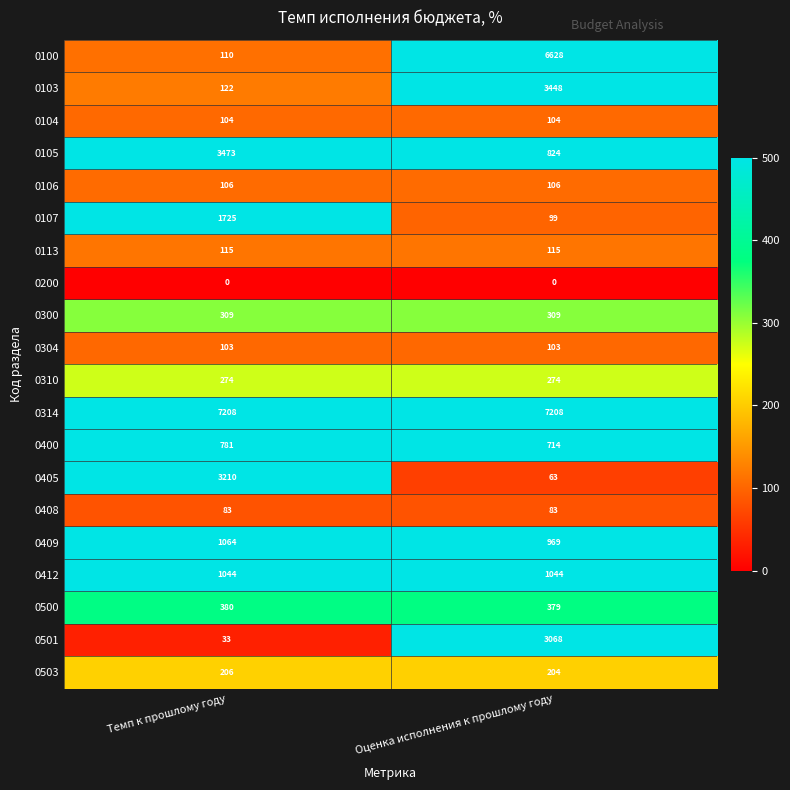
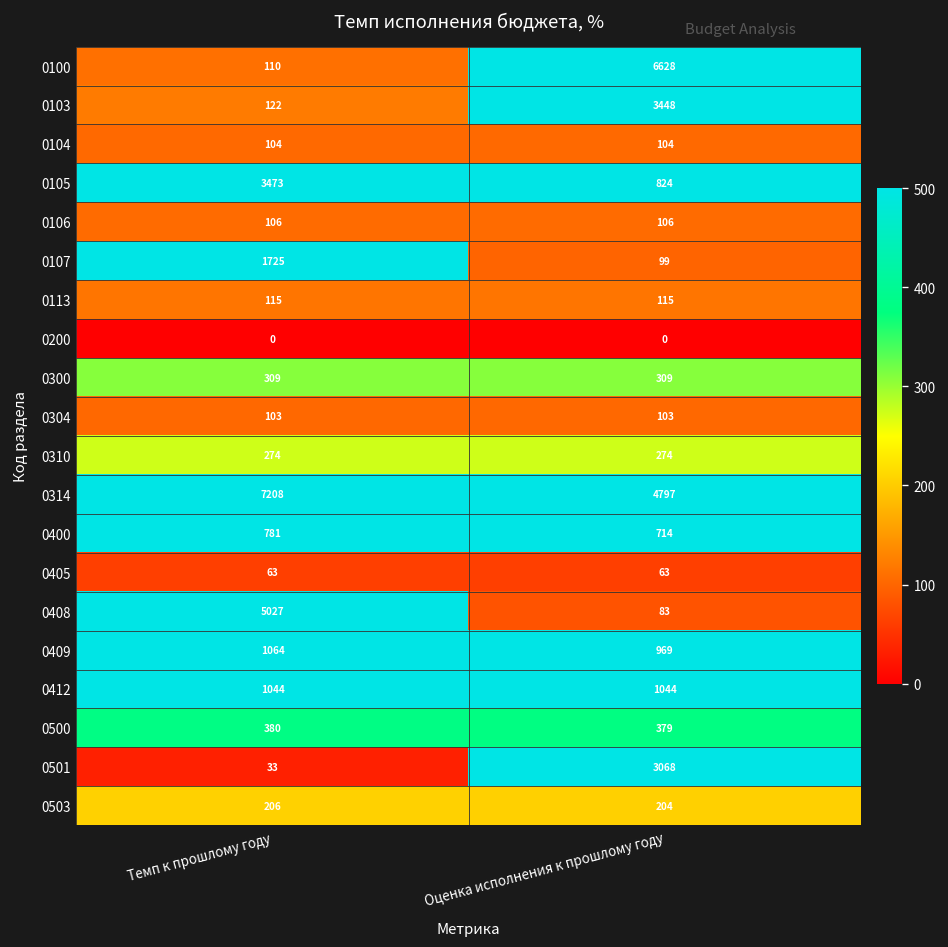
0314, Оценка исполнения к прошлому году: 7208 -> 4797
0405, Темп к прошлому году: 3210 -> 63
0408, Темп к прошлому году: 83 -> 5027
